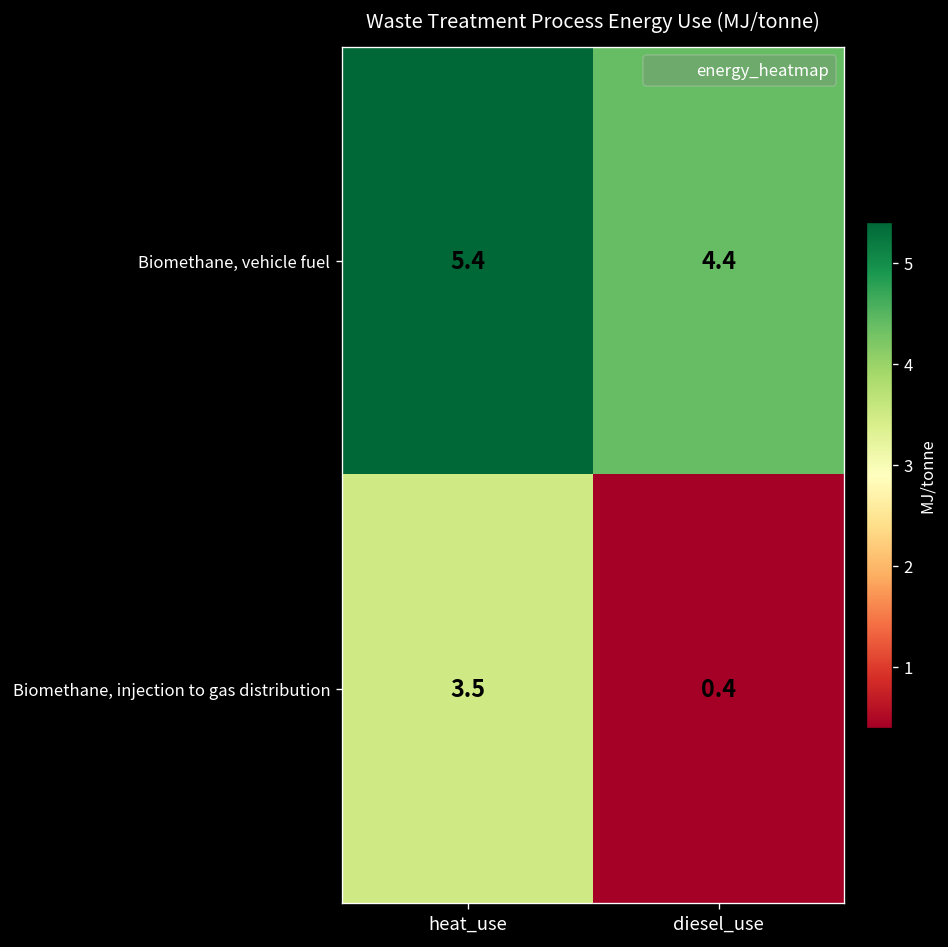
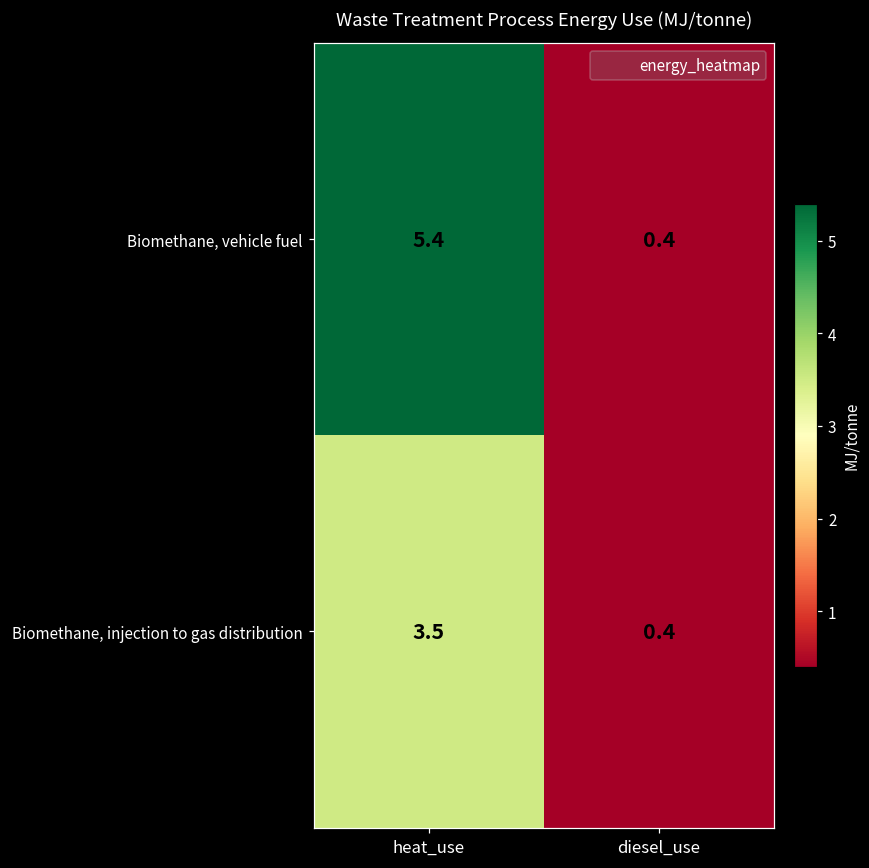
Biomethane, vehicle fuel, diesel_use: 4.4 -> 0.4
